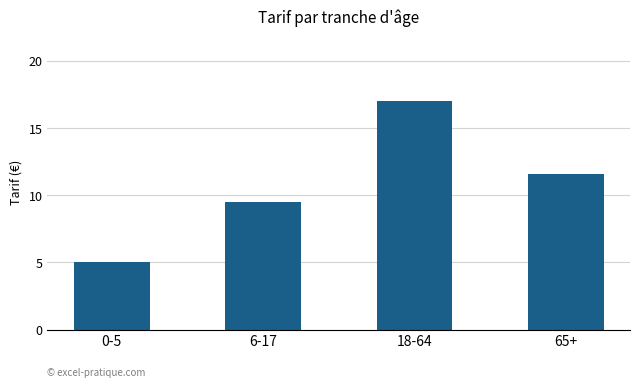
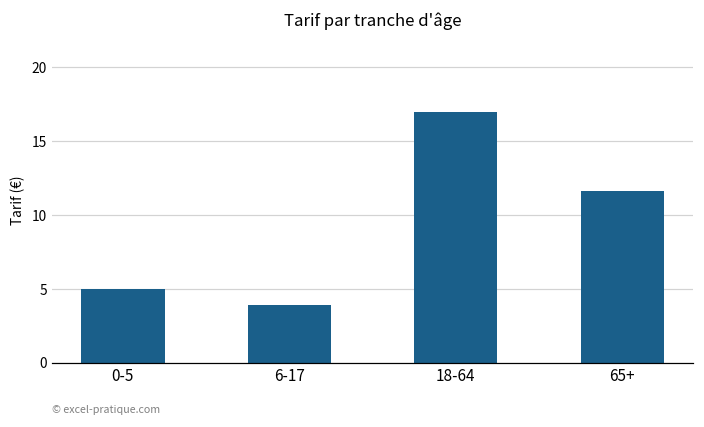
6-17: 9.5 -> 3.9
